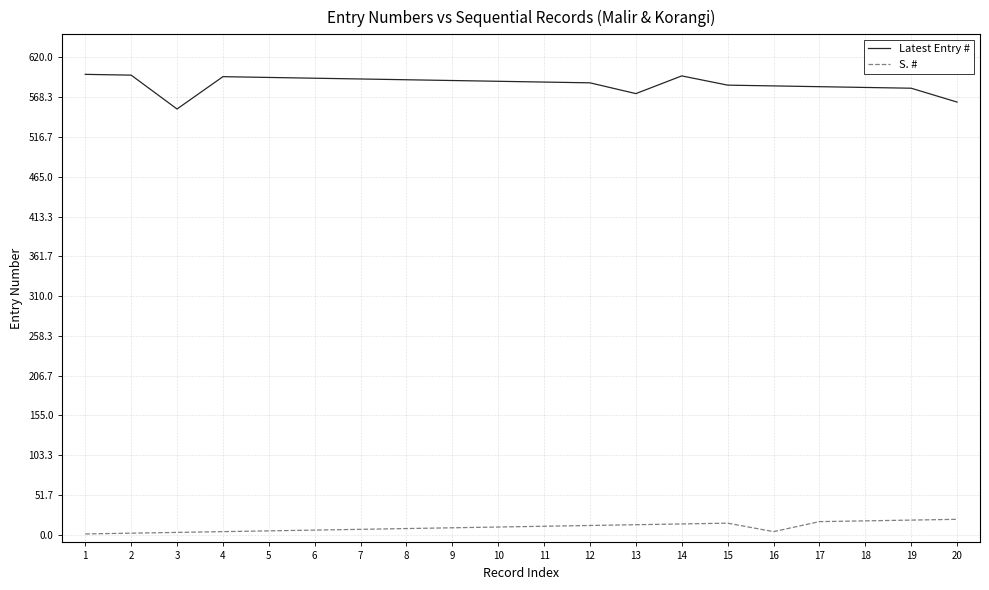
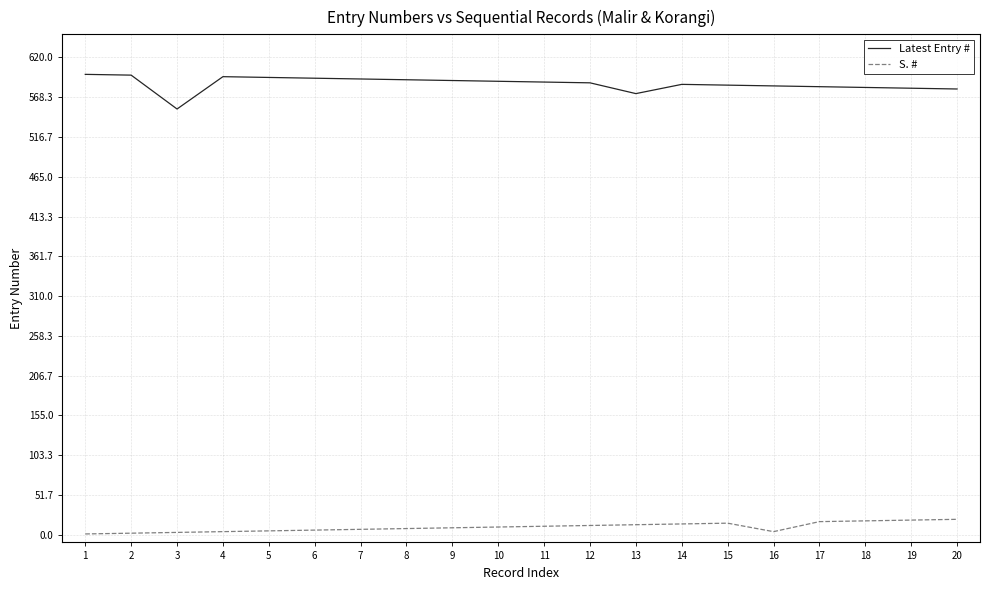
Latest Entry #, 14: 600 -> 590
Latest Entry #, 20: 560 -> 580
